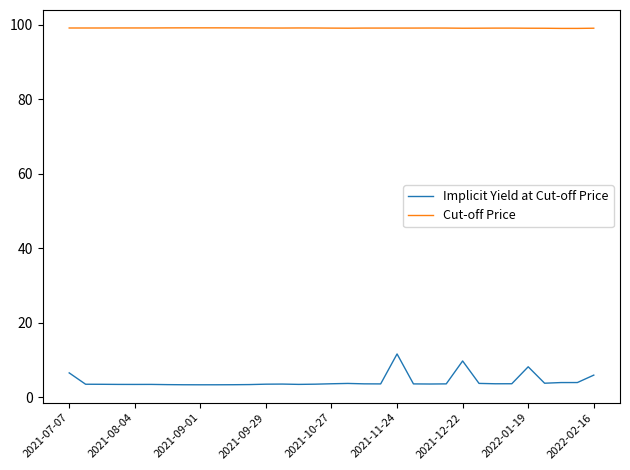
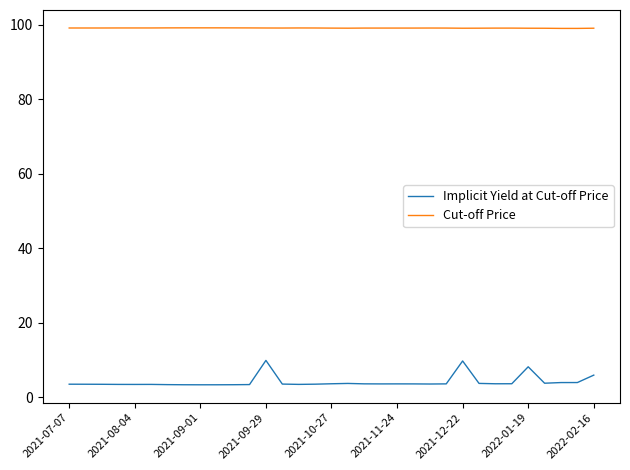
Implicit Yield at Cut-off Price, 2021-07-07: 6 -> 3
Implicit Yield at Cut-off Price, 2021-09-29: 3 -> 10
Implicit Yield at Cut-off Price, 2021-11-24: 12 -> 4
